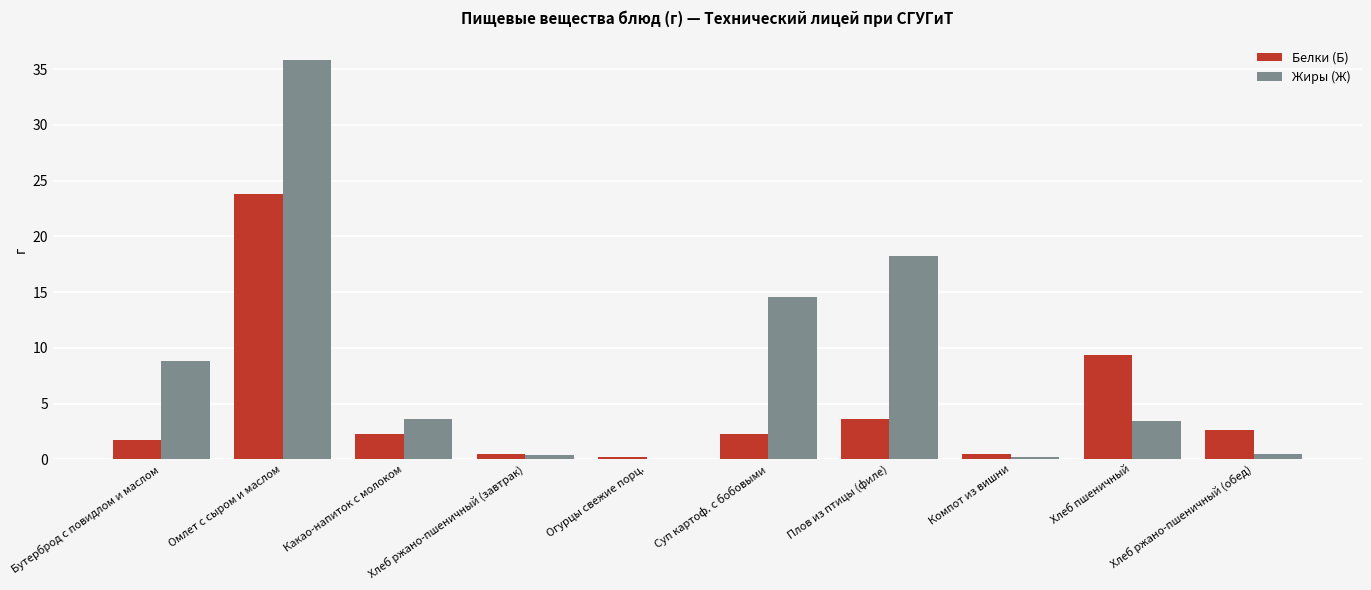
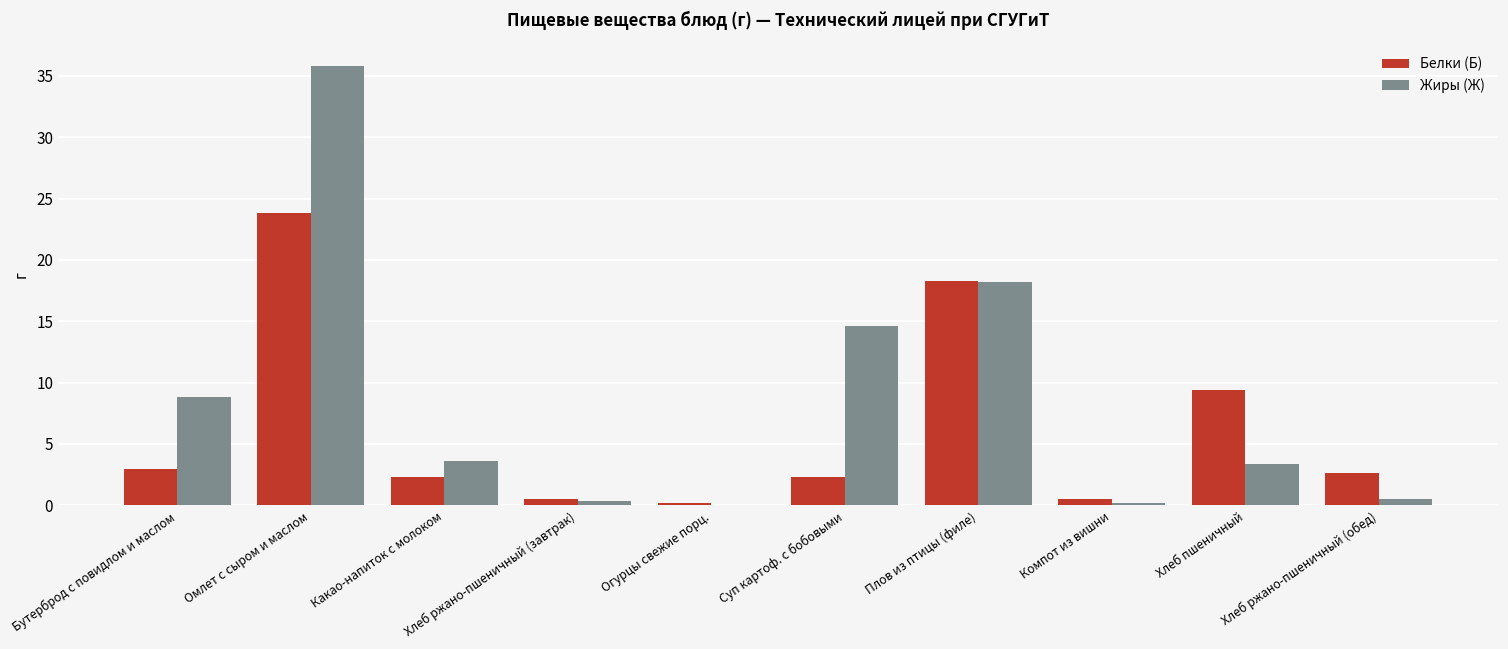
Белки (Б), Бутерброд с повидлом и маслом: 1.7 -> 3.0
Белки (Б), Плов из птицы (филе): 3.6 -> 18.3
